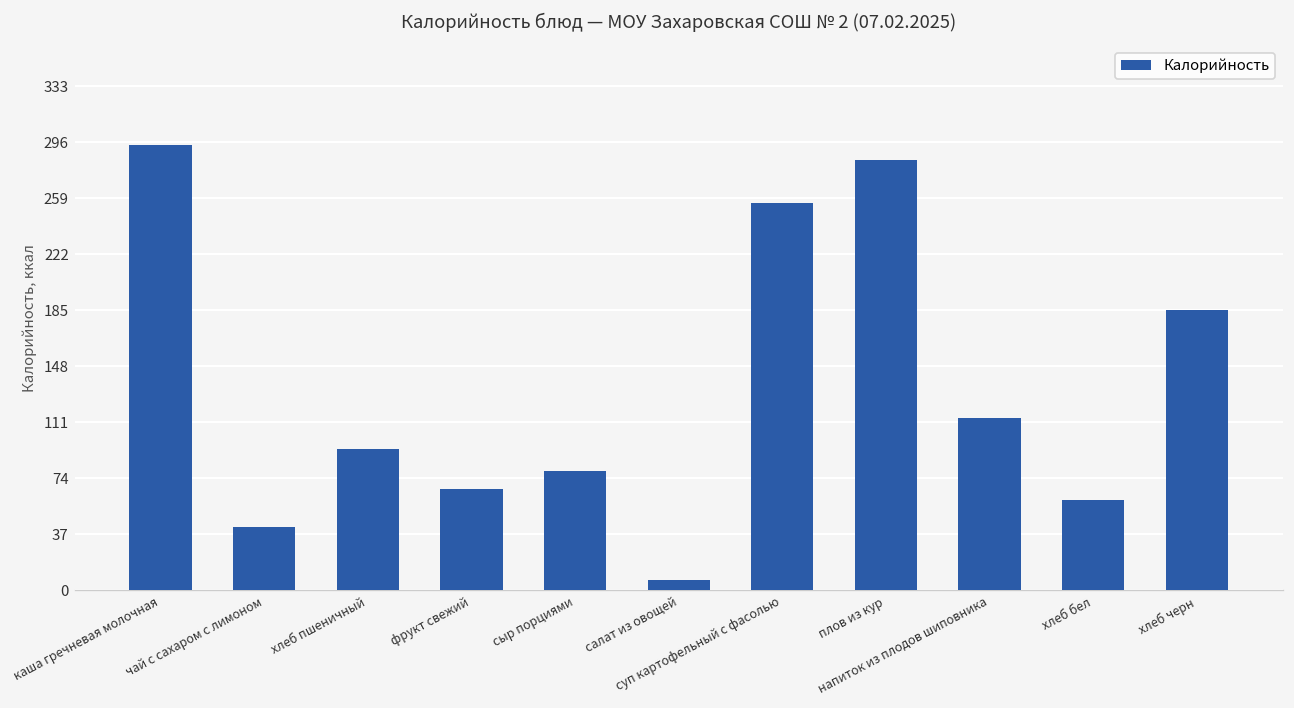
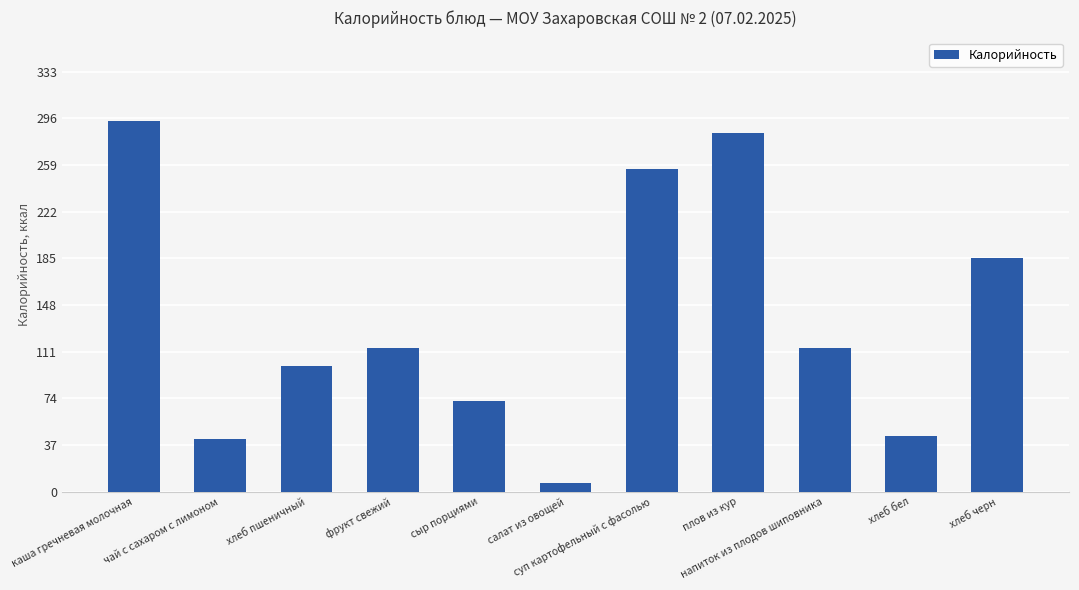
хлеб пшеничный: 93 -> 100
фрукт свежий: 67 -> 114
сыр порциями: 79 -> 72
хлеб бел: 59 -> 45
